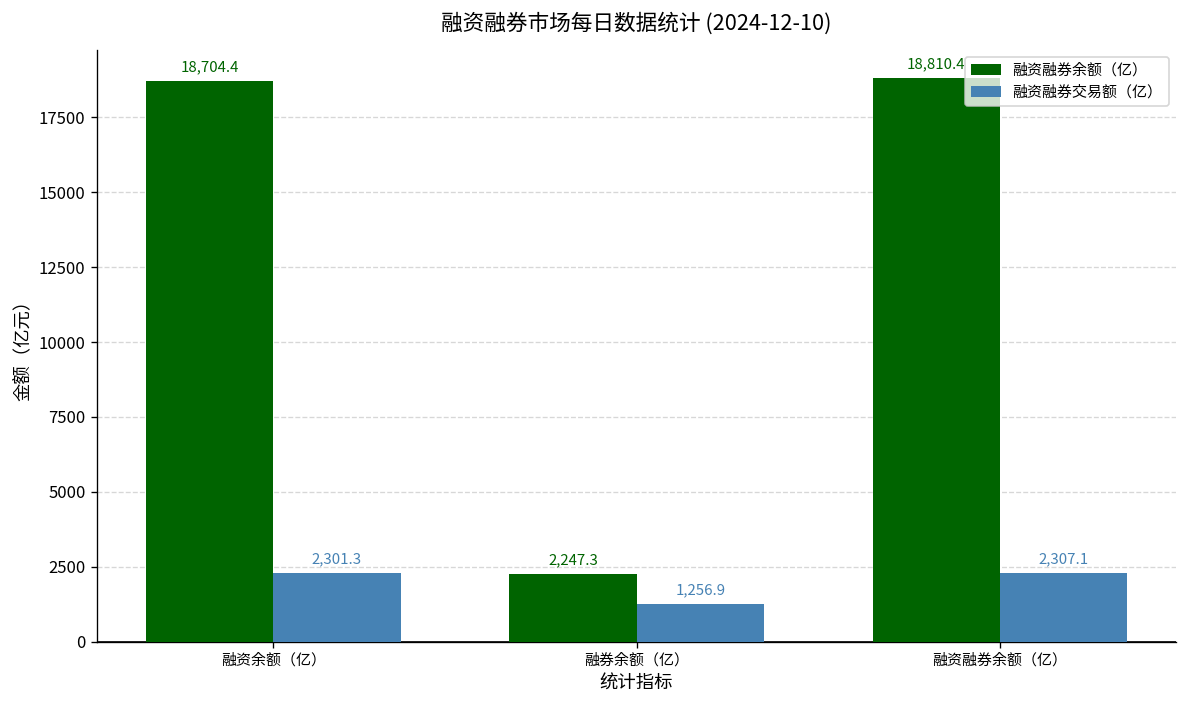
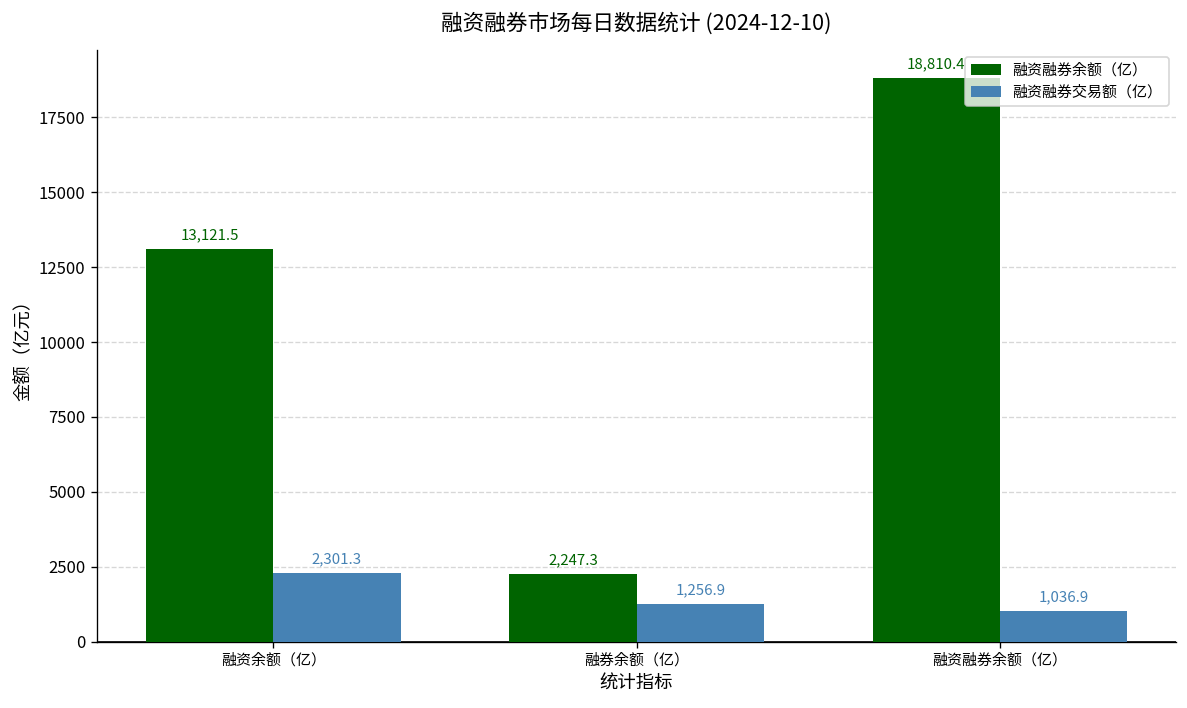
融资融券余额（亿）, 融资余额（亿）: 18,704.4 -> 13,121.5
融资融券交易额（亿）, 融资融券余额（亿）: 2,307.1 -> 1,036.9
